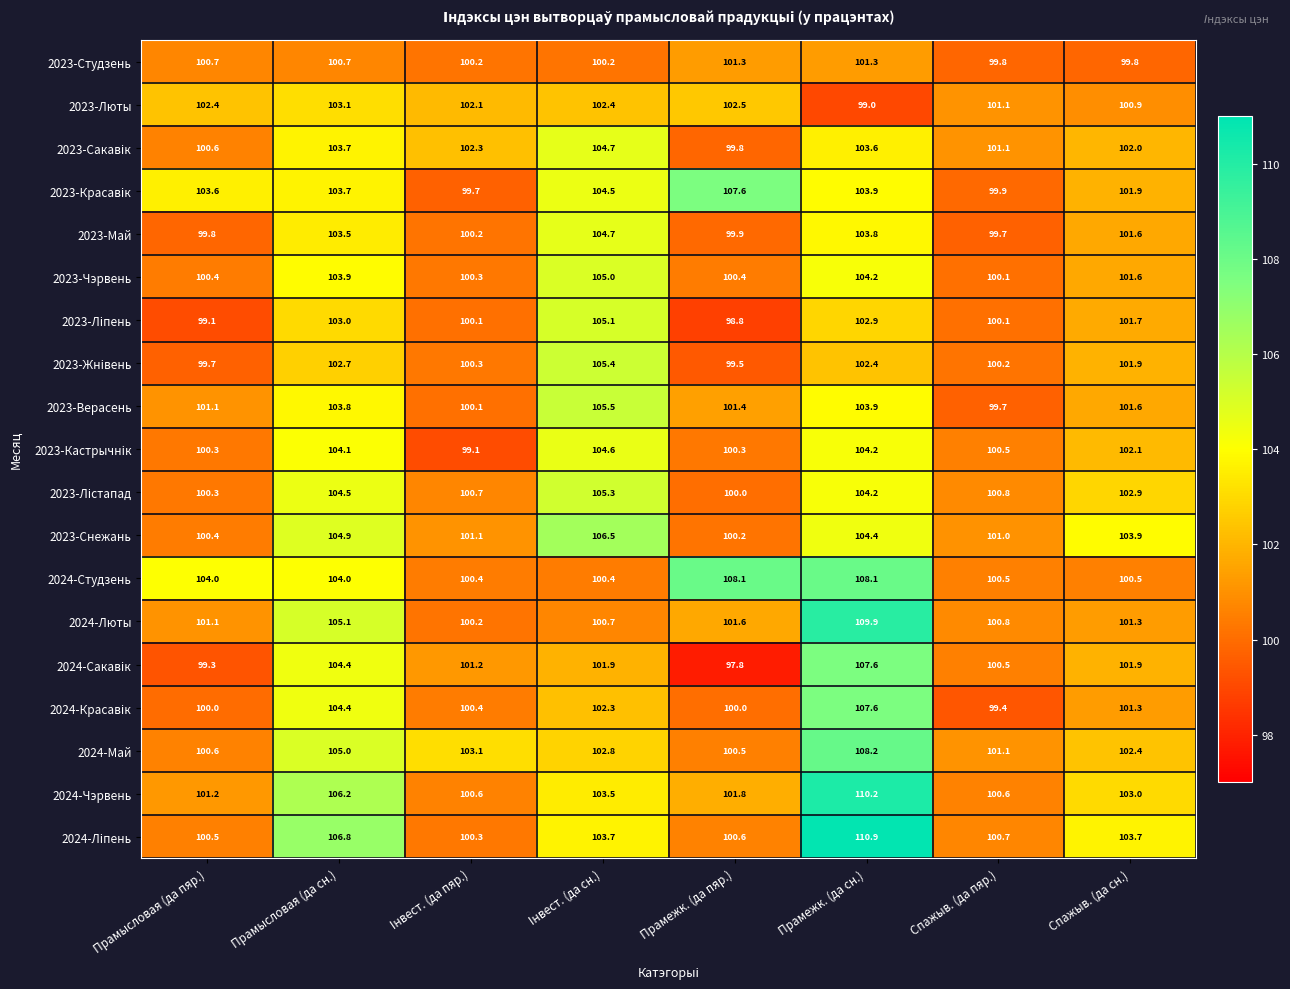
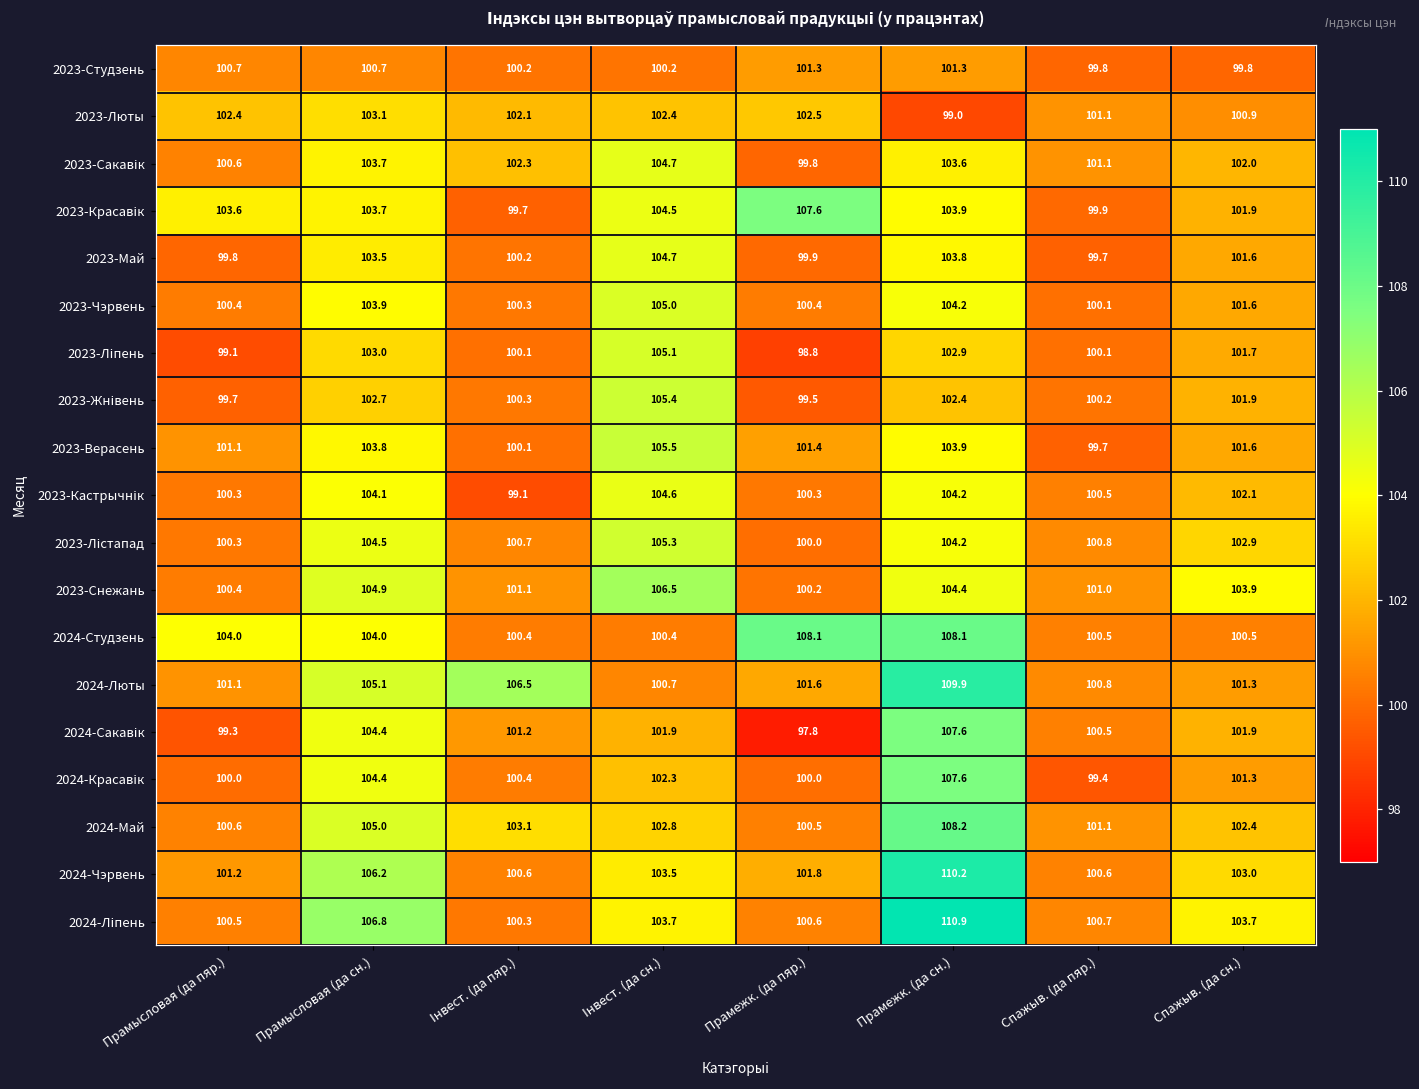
2024-Люты, Інвест. (да пяр.): 100.2 -> 106.5
